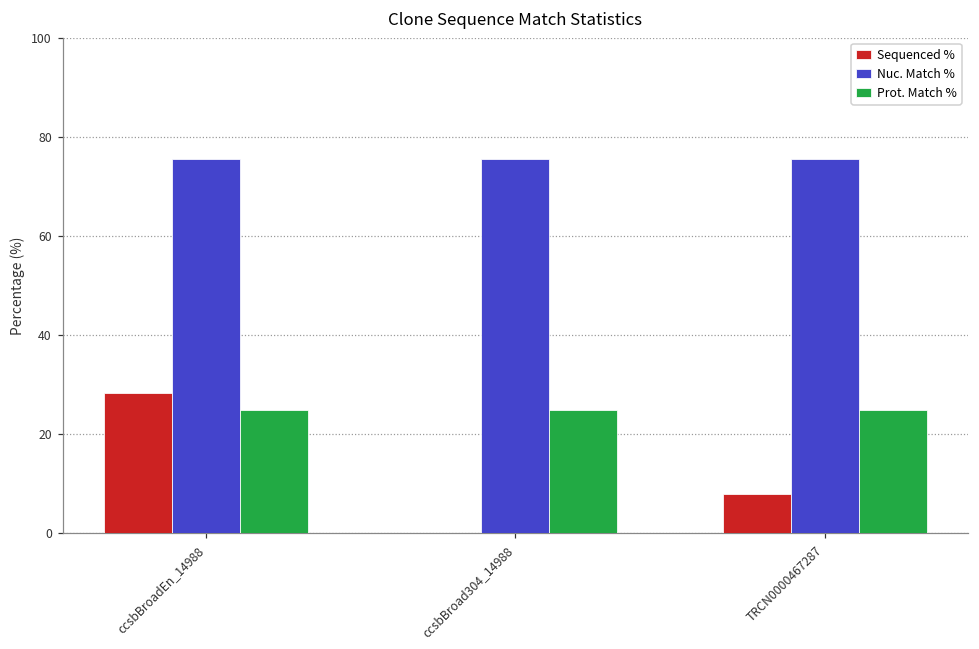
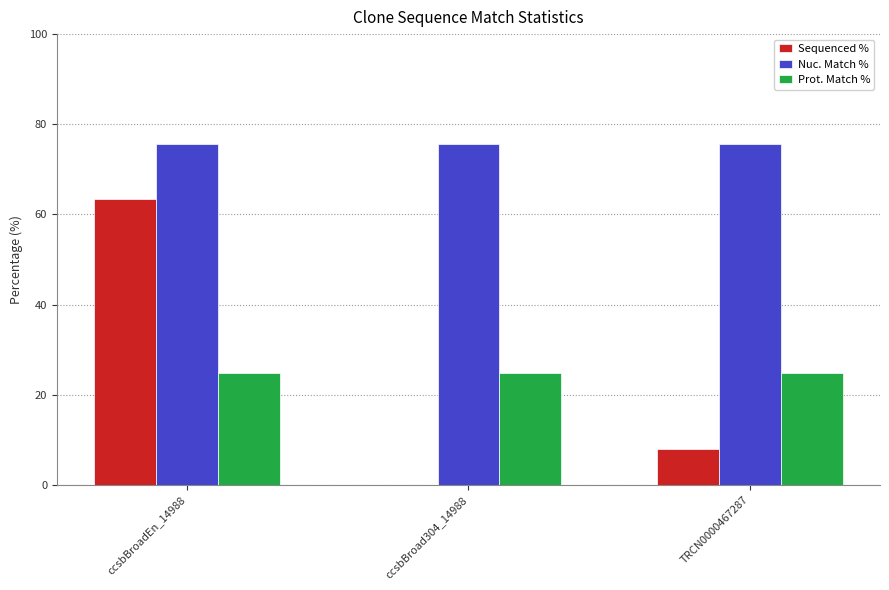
Sequenced %, ccsbBroadEn_14988: 28 -> 64
